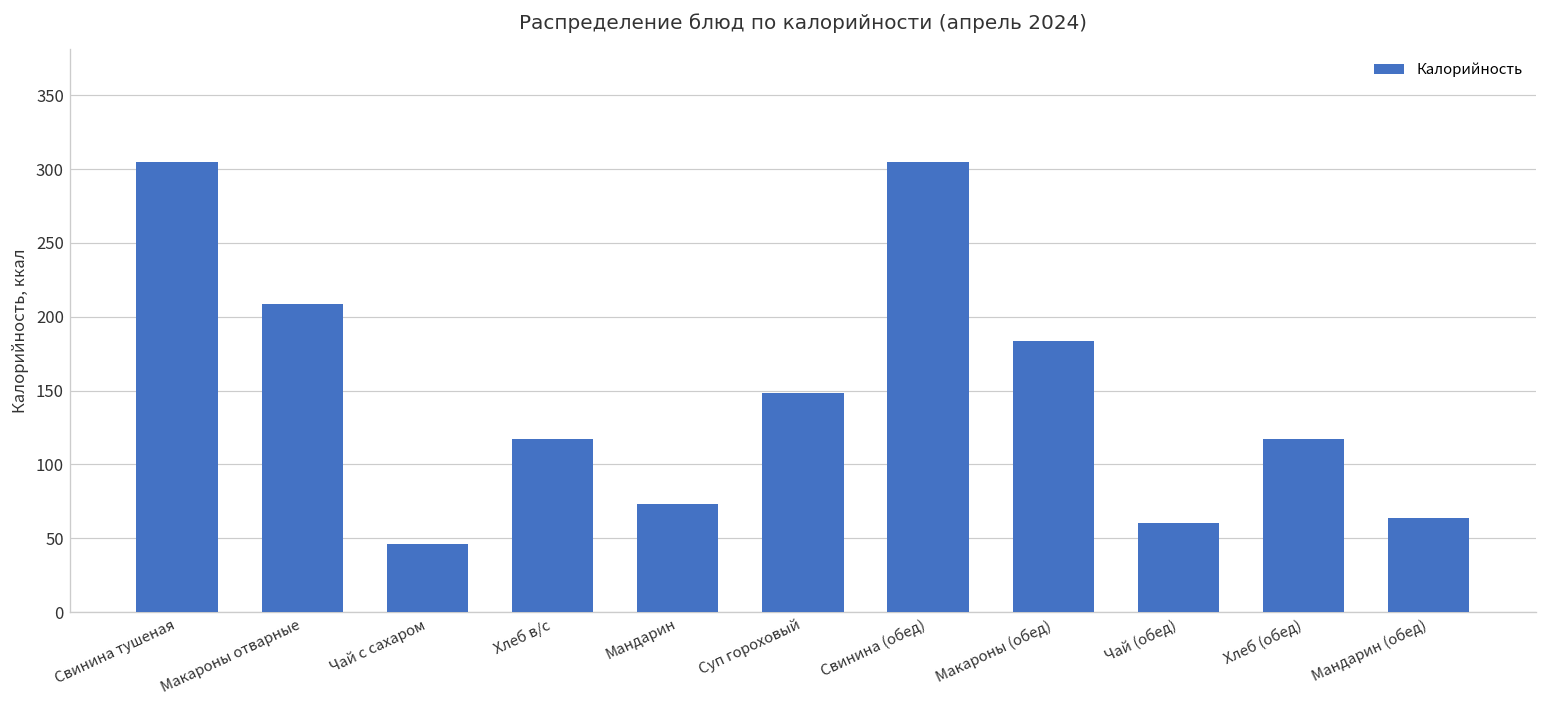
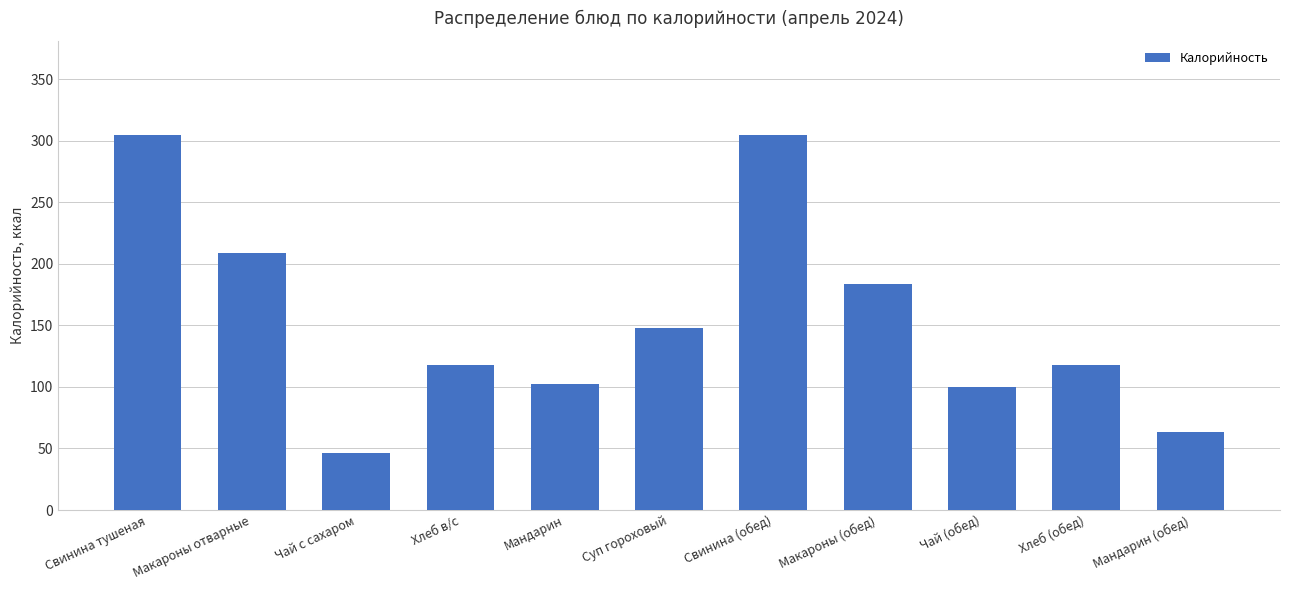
Мандарин: 73 -> 102
Чай (обед): 60 -> 100
